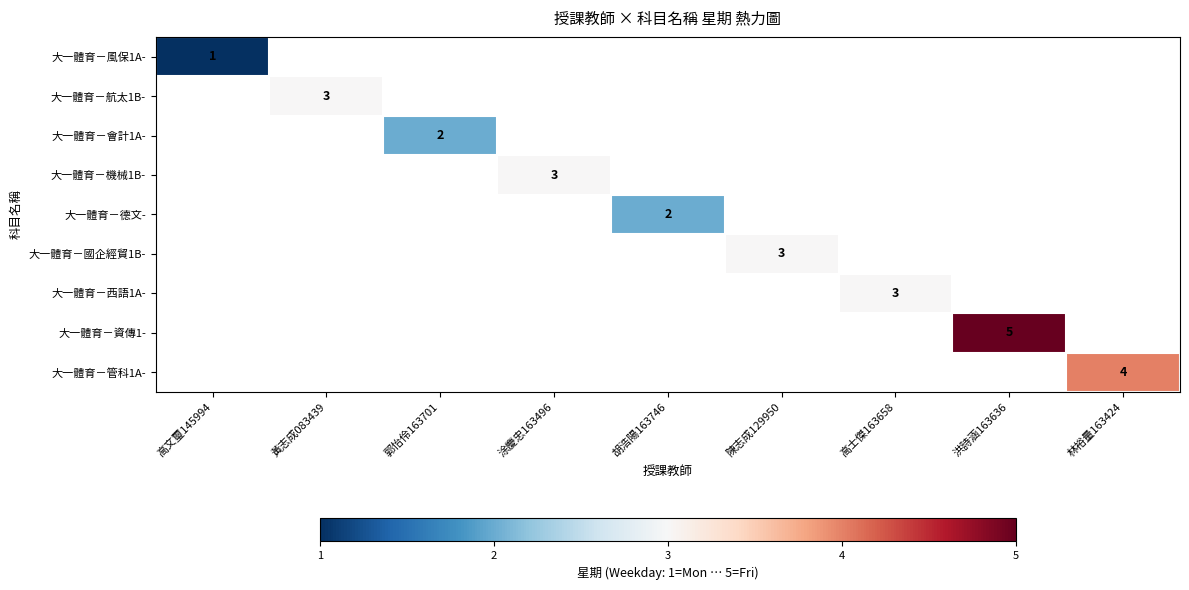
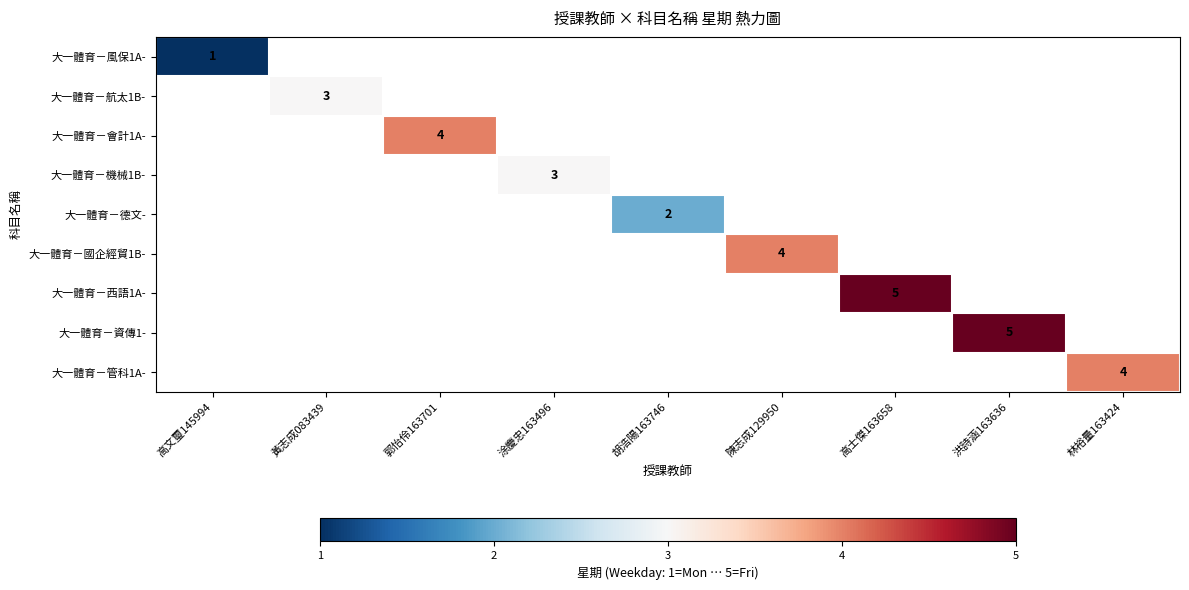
大一體育－會計1A-, 郭怡伶163701: 2 -> 4
大一體育－國企經貿1B-, 陳志成129950: 3 -> 4
大一體育－西語1A-, 高士傑163658: 3 -> 5
